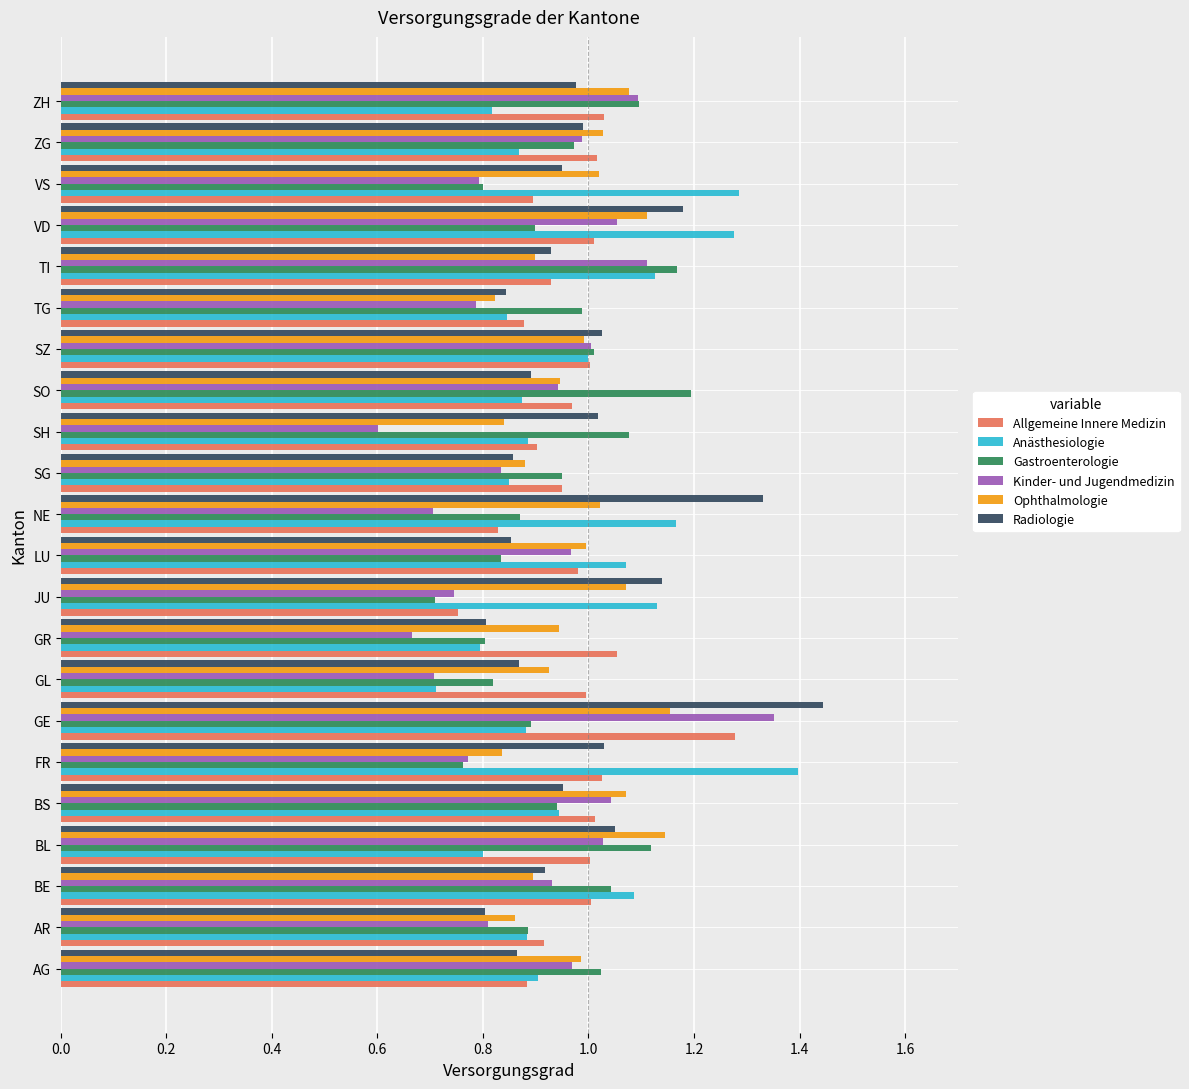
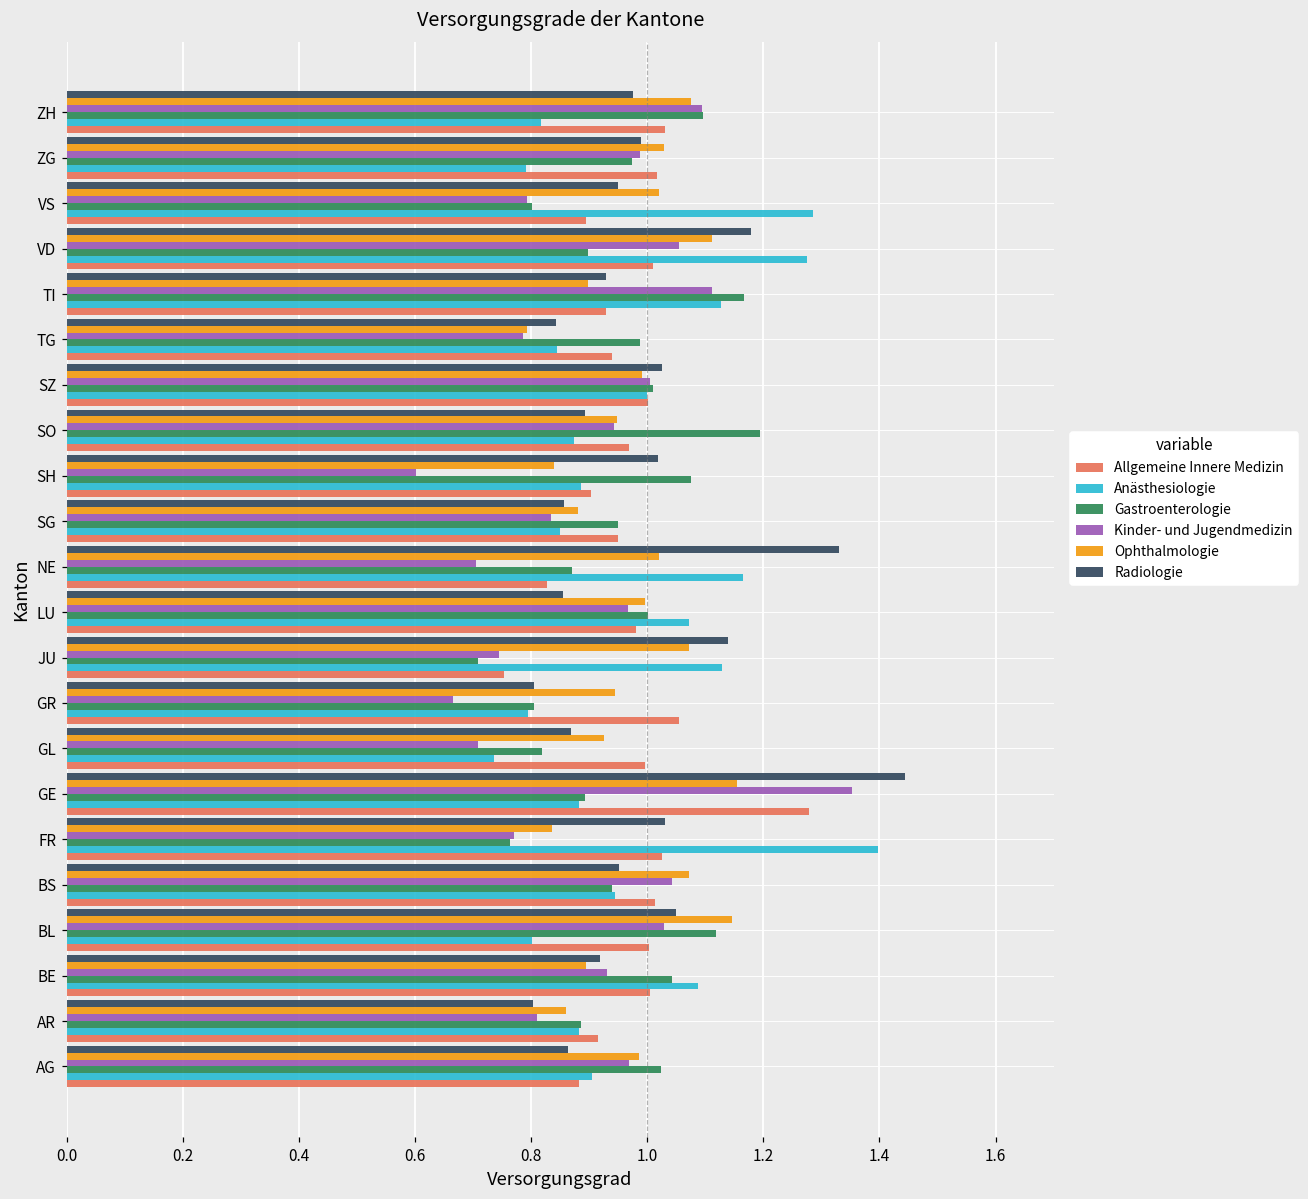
Anästhesiologie, ZG: 0.87 -> 0.79
Ophthalmologie, TG: 0.82 -> 0.79
Allgemeine Innere Medizin, TG: 0.88 -> 0.94
Gastroenterologie, LU: 0.83 -> 1.00
Anästhesiologie, GL: 0.71 -> 0.74
